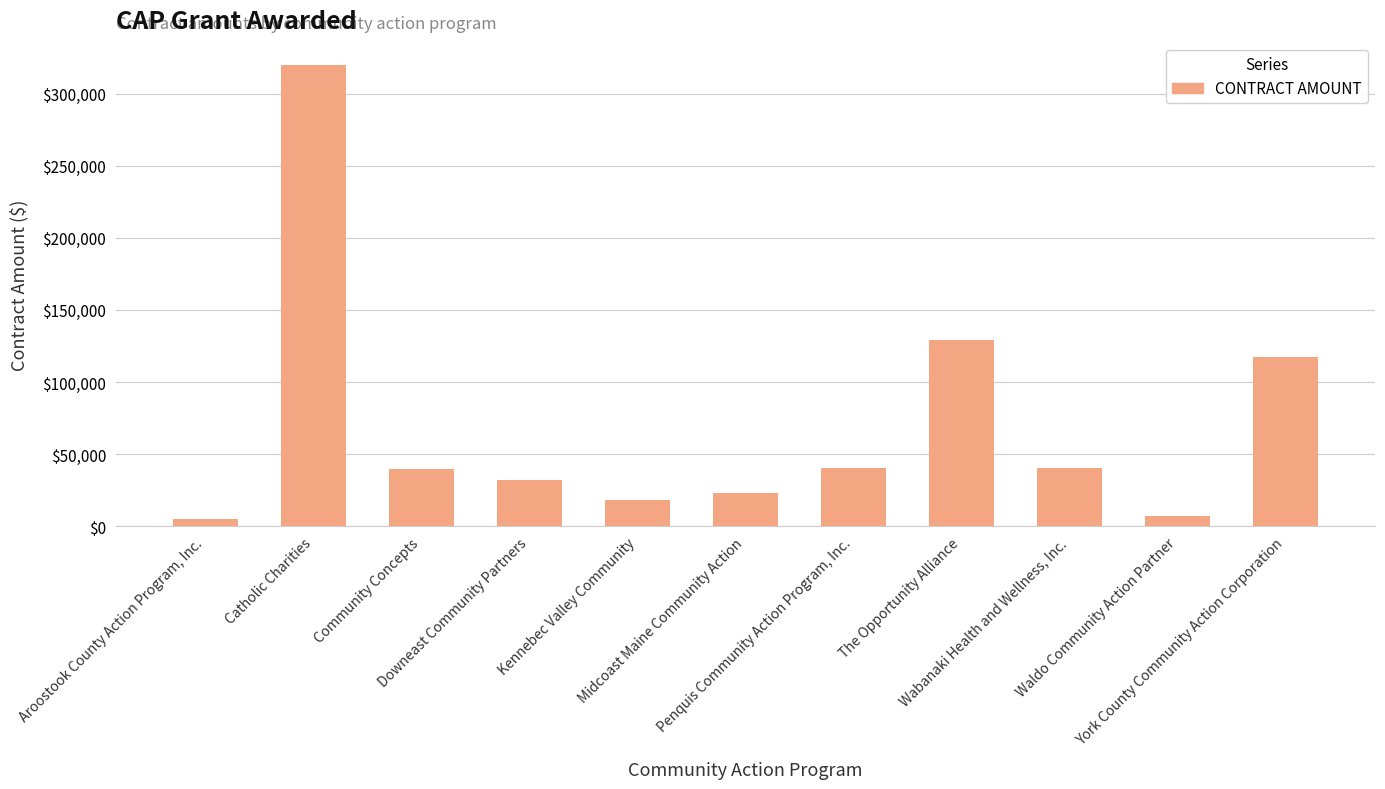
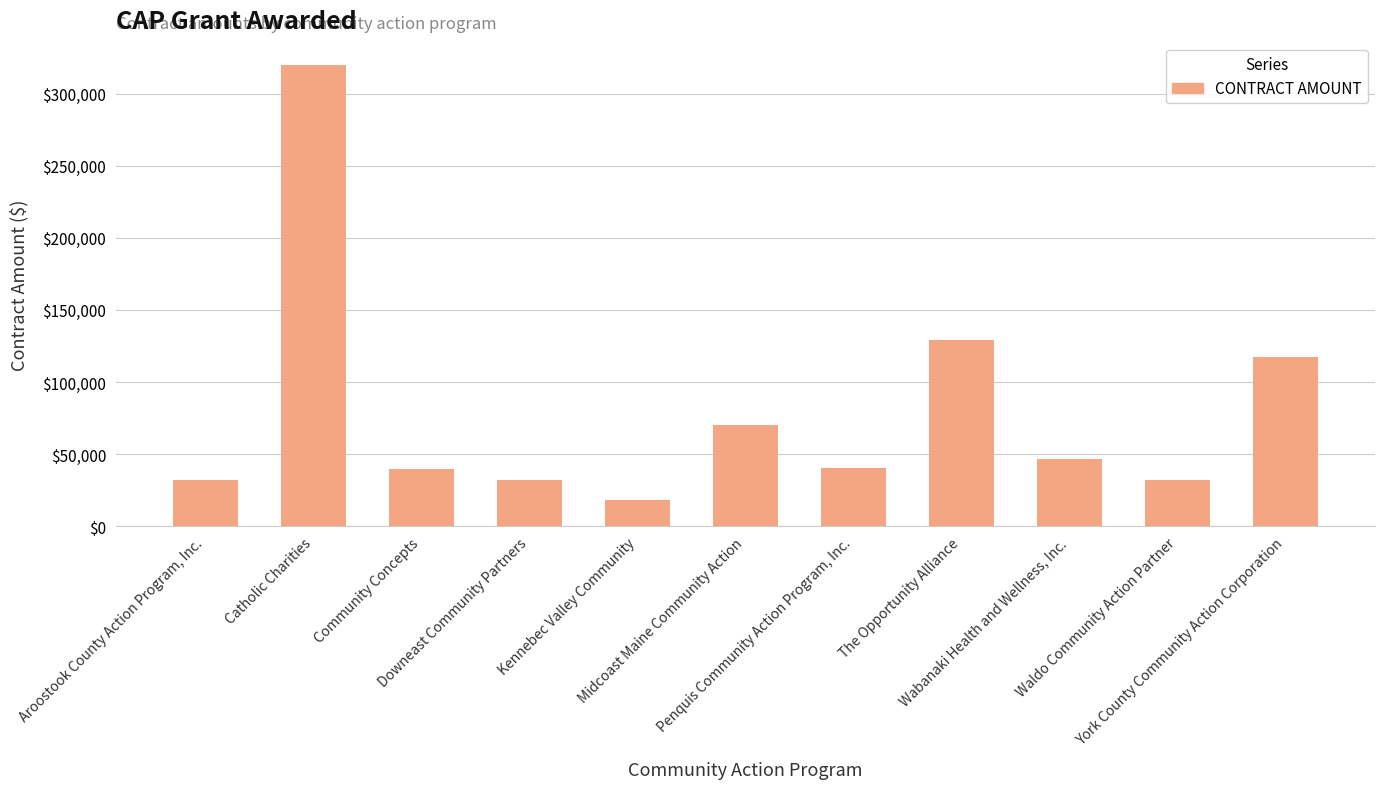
Aroostook County Action Program, Inc.: $5,000 -> $32,000
Midcoast Maine Community Action: $23,000 -> $70,000
Wabanaki Health and Wellness, Inc.: $40,000 -> $46,000
Waldo Community Action Partner: $7,000 -> $32,000
